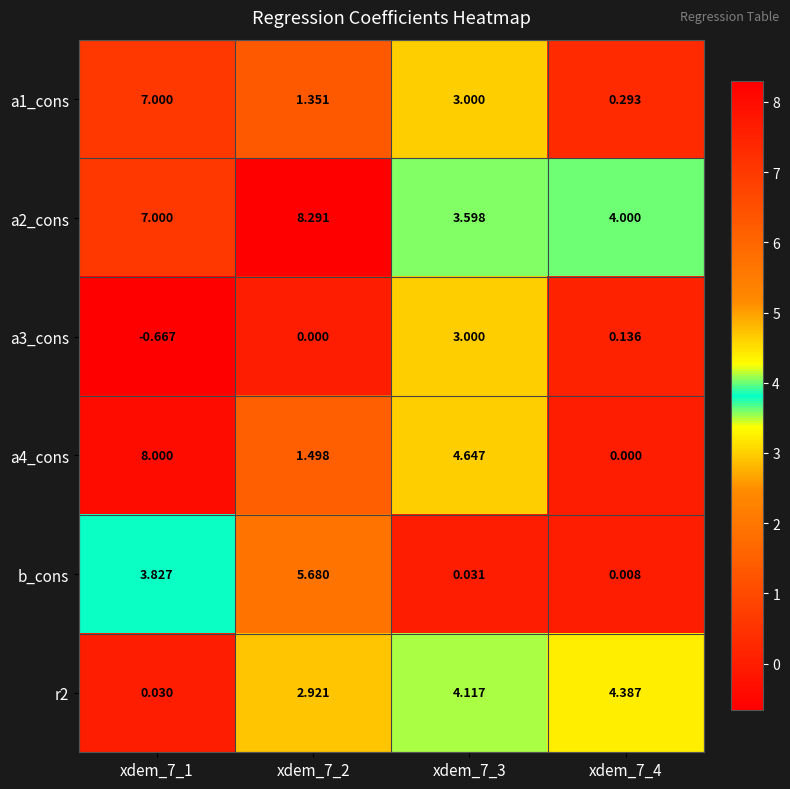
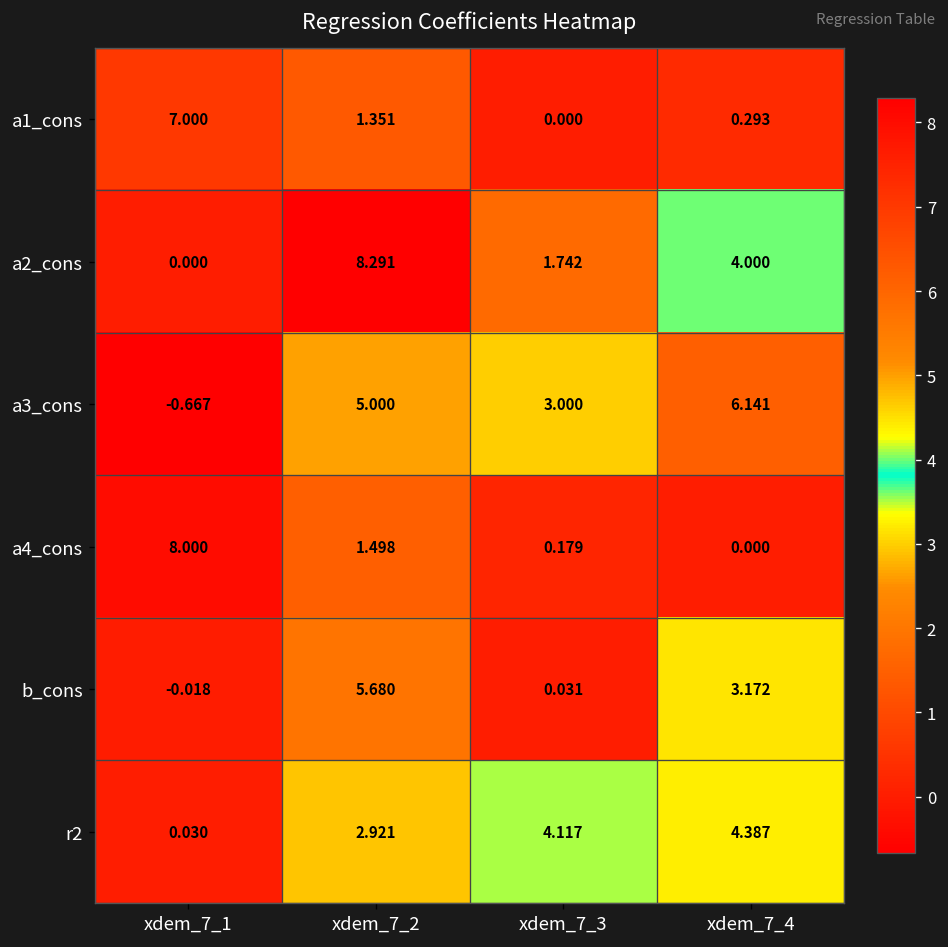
a1_cons, xdem_7_3: 3.000 -> 0.000
a2_cons, xdem_7_1: 7.000 -> 0.000
a2_cons, xdem_7_3: 3.598 -> 1.742
a3_cons, xdem_7_2: 0.000 -> 5.000
a3_cons, xdem_7_4: 0.136 -> 6.141
a4_cons, xdem_7_3: 4.647 -> 0.179
b_cons, xdem_7_1: 3.827 -> -0.018
b_cons, xdem_7_4: 0.008 -> 3.172
